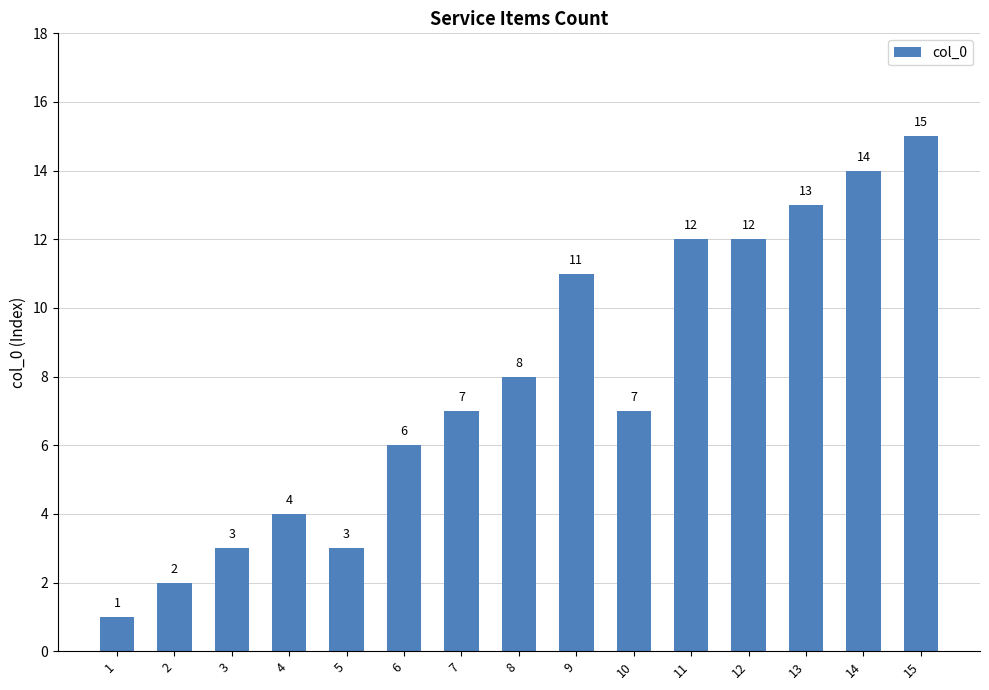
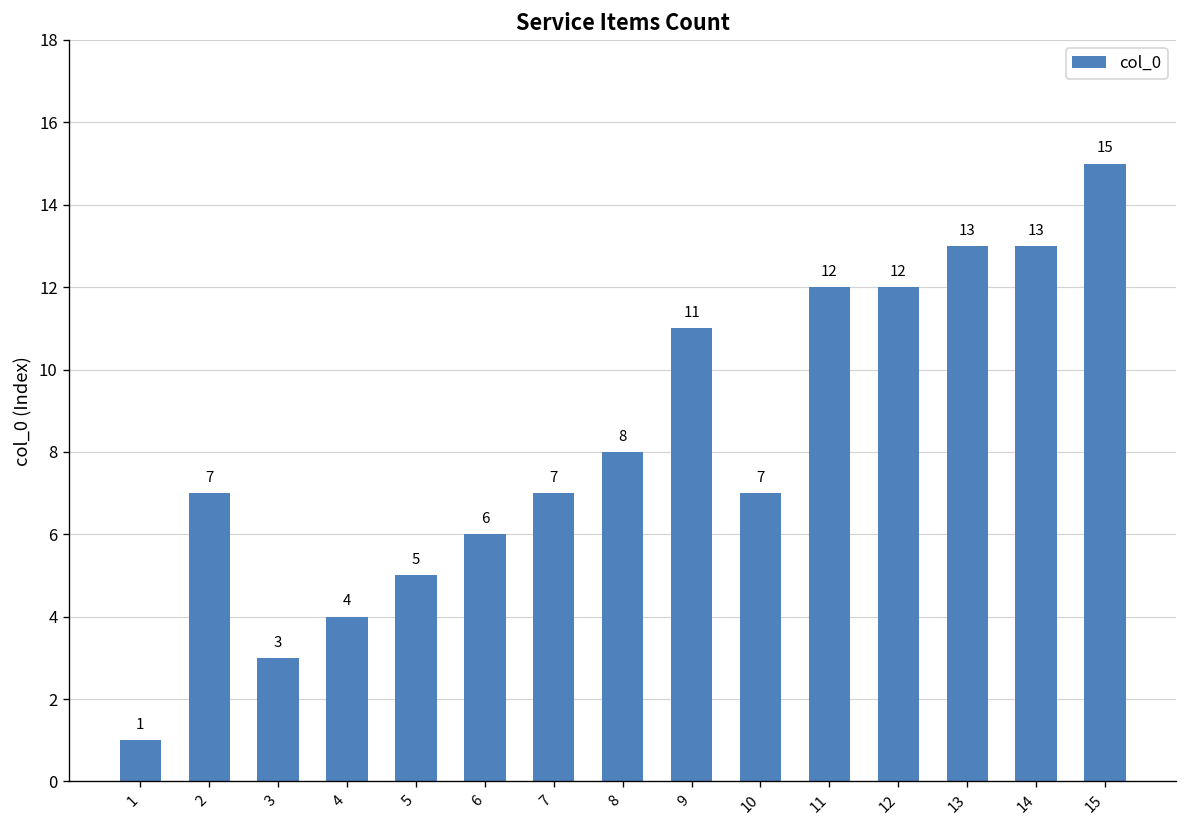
2: 2 -> 7
5: 3 -> 5
14: 14 -> 13
